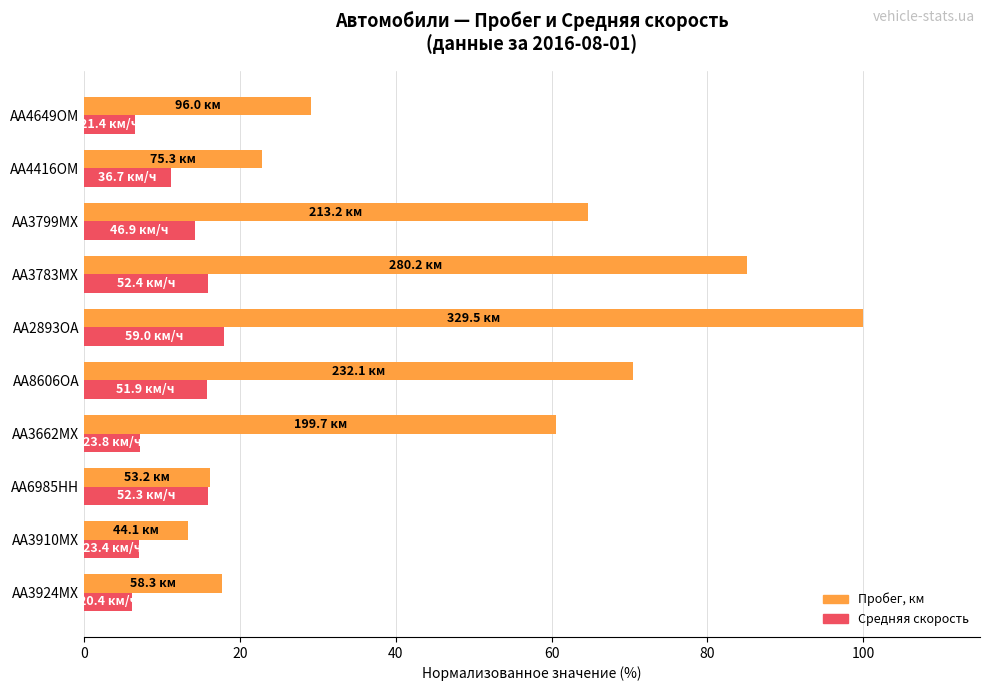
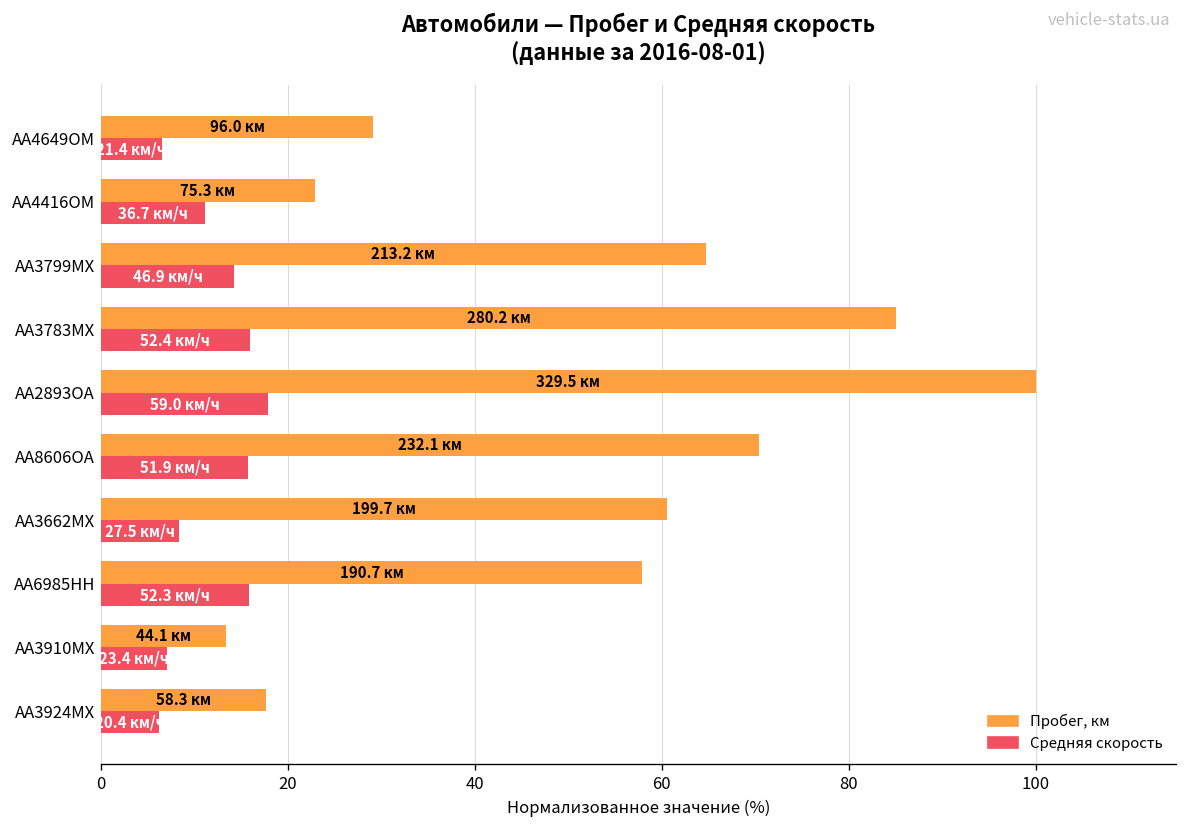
Средняя скорость, AA3662MX: 23.8 -> 27.5
Пробег, км, AA6985HH: 53.2 -> 190.7
